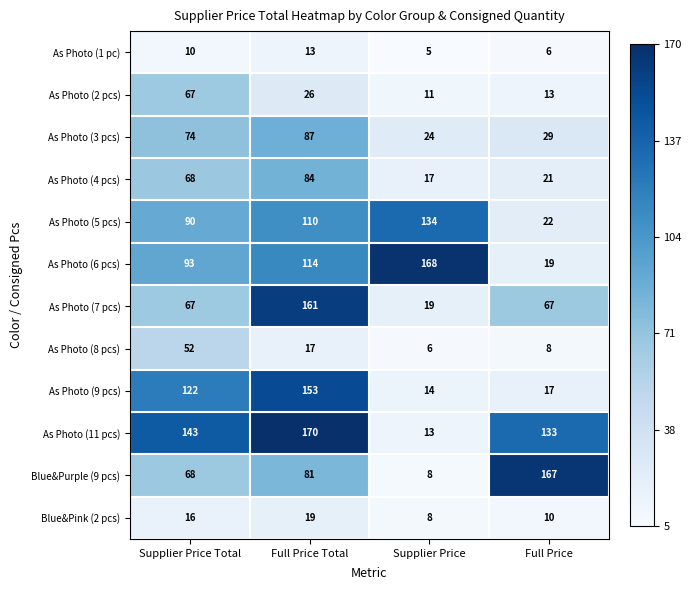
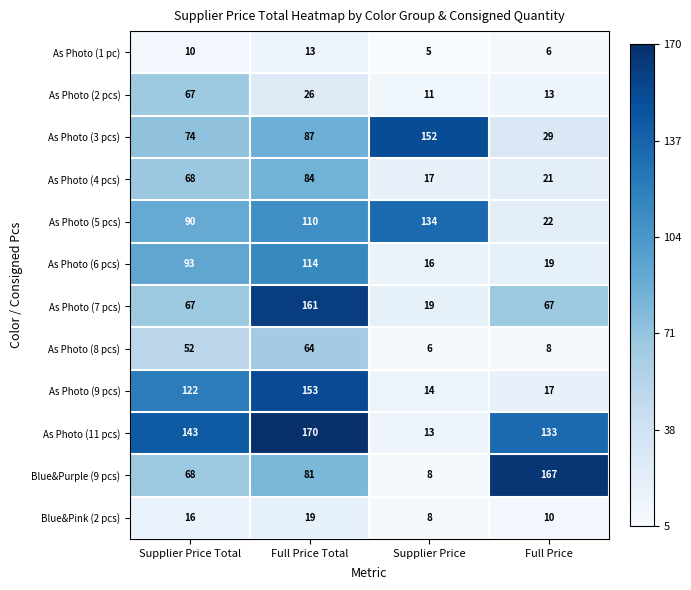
As Photo (3 pcs), Supplier Price: 24 -> 152
As Photo (6 pcs), Supplier Price: 168 -> 16
As Photo (8 pcs), Full Price Total: 17 -> 64
